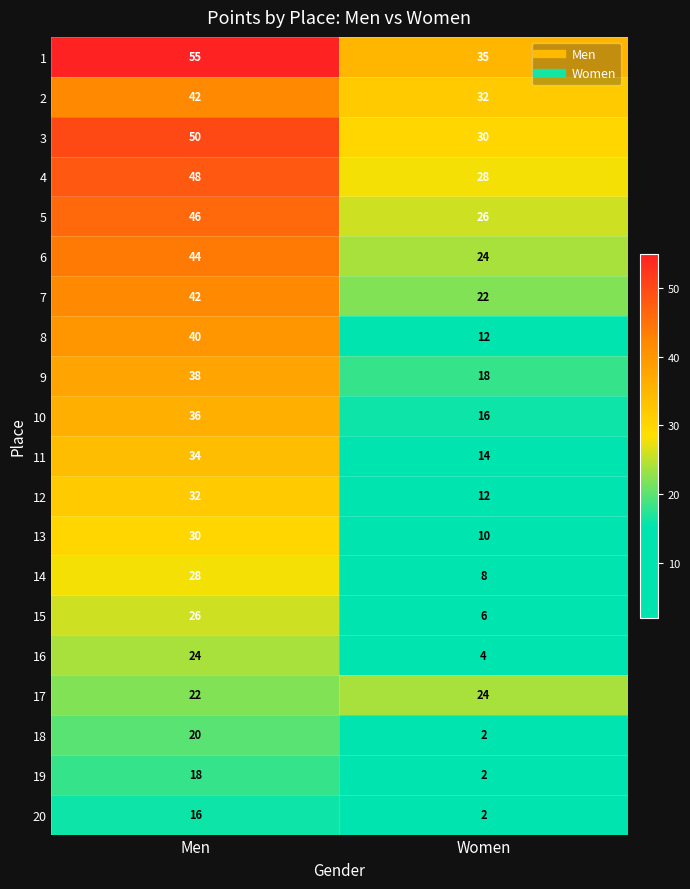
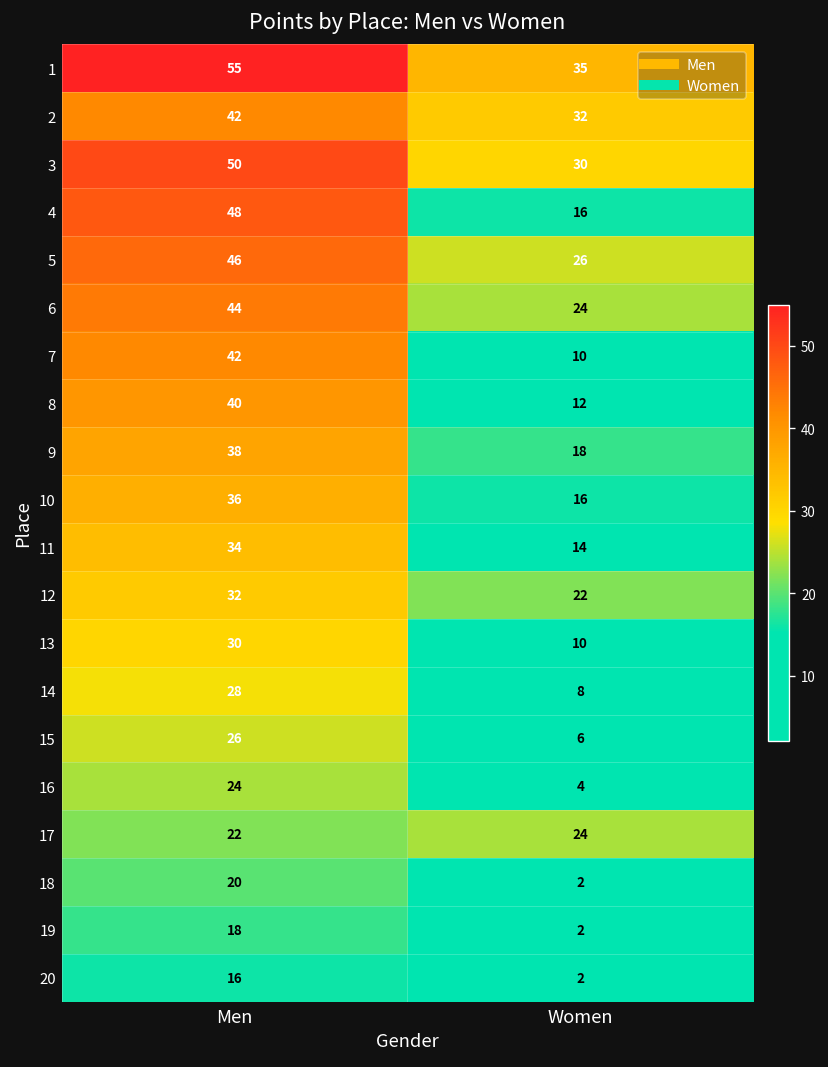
4, Women: 28 -> 16
7, Women: 22 -> 10
12, Women: 12 -> 22
